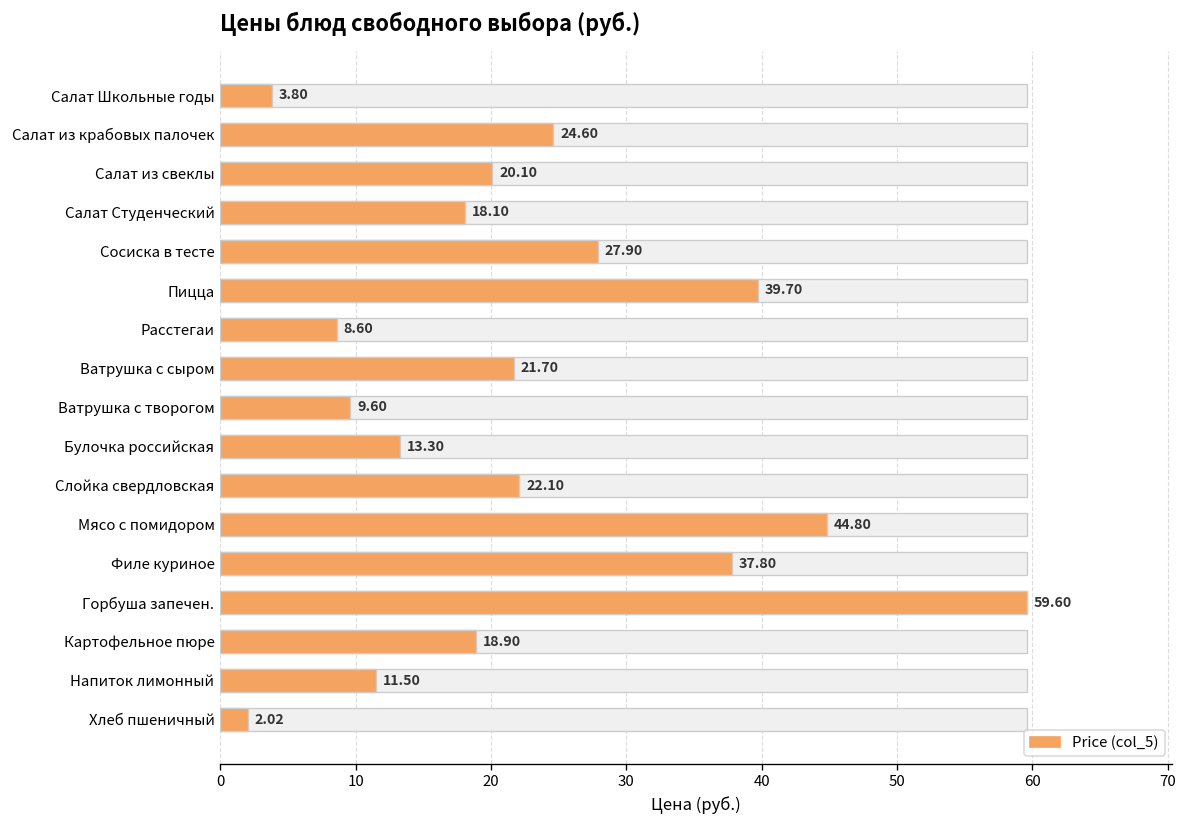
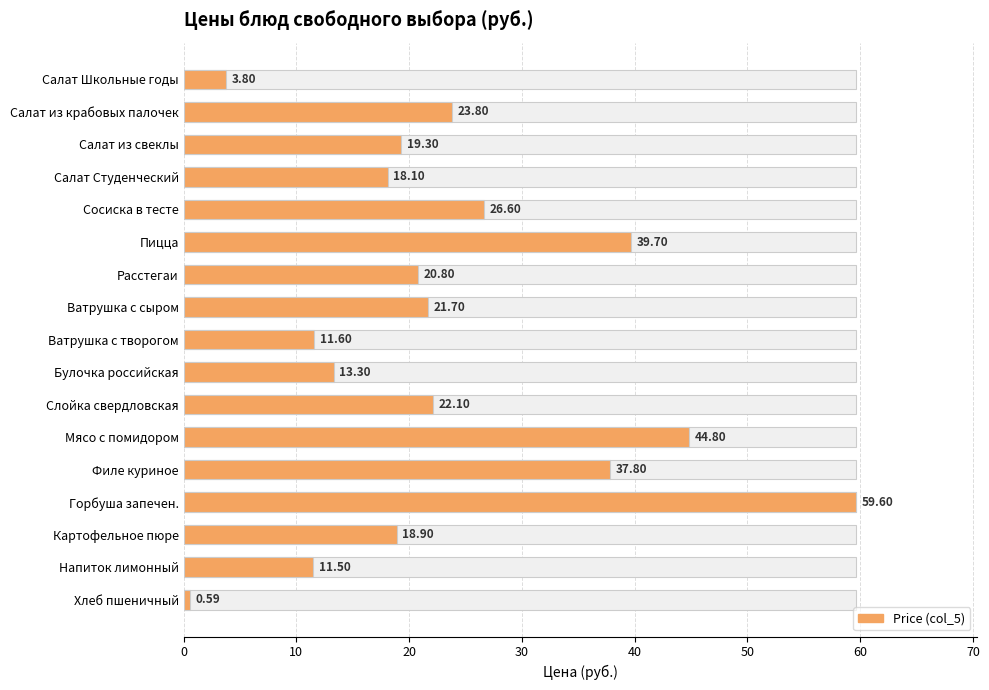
Price (col_5), Салат из крабовых палочек: 24.60 -> 23.80
Price (col_5), Салат из свеклы: 20.10 -> 19.30
Price (col_5), Сосиска в тесте: 27.90 -> 26.60
Price (col_5), Расстегаи: 8.60 -> 20.80
Price (col_5), Ватрушка с творогом: 9.60 -> 11.60
Price (col_5), Хлеб пшеничный: 2.02 -> 0.59
